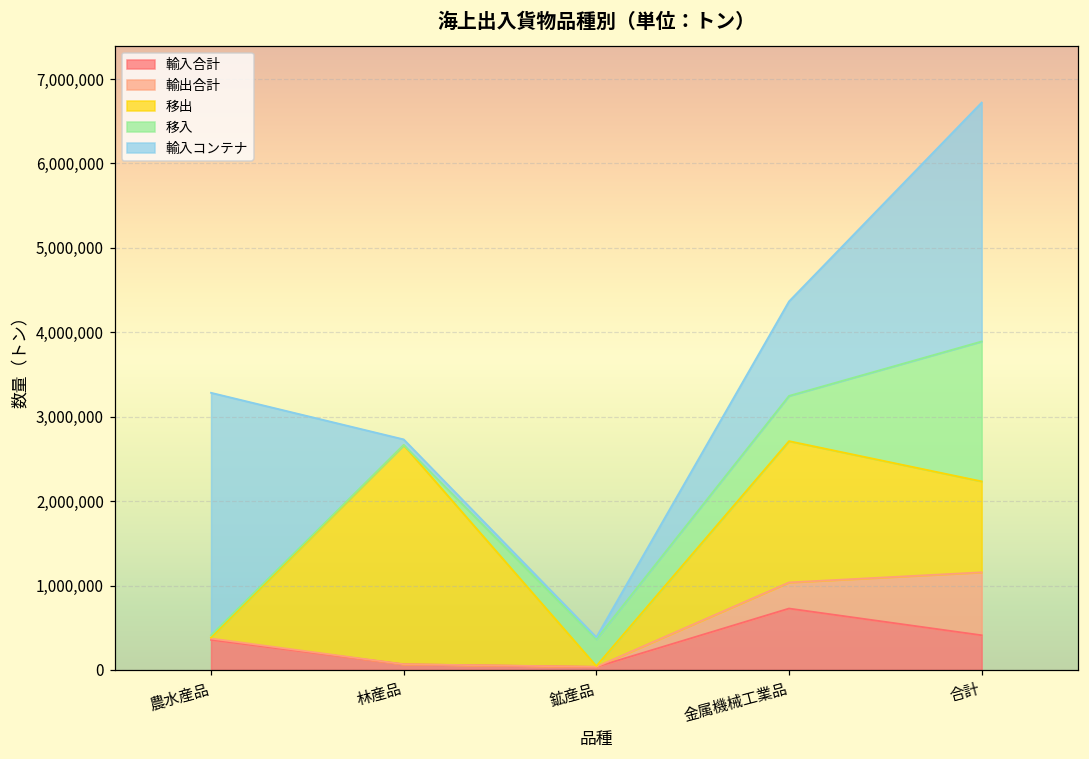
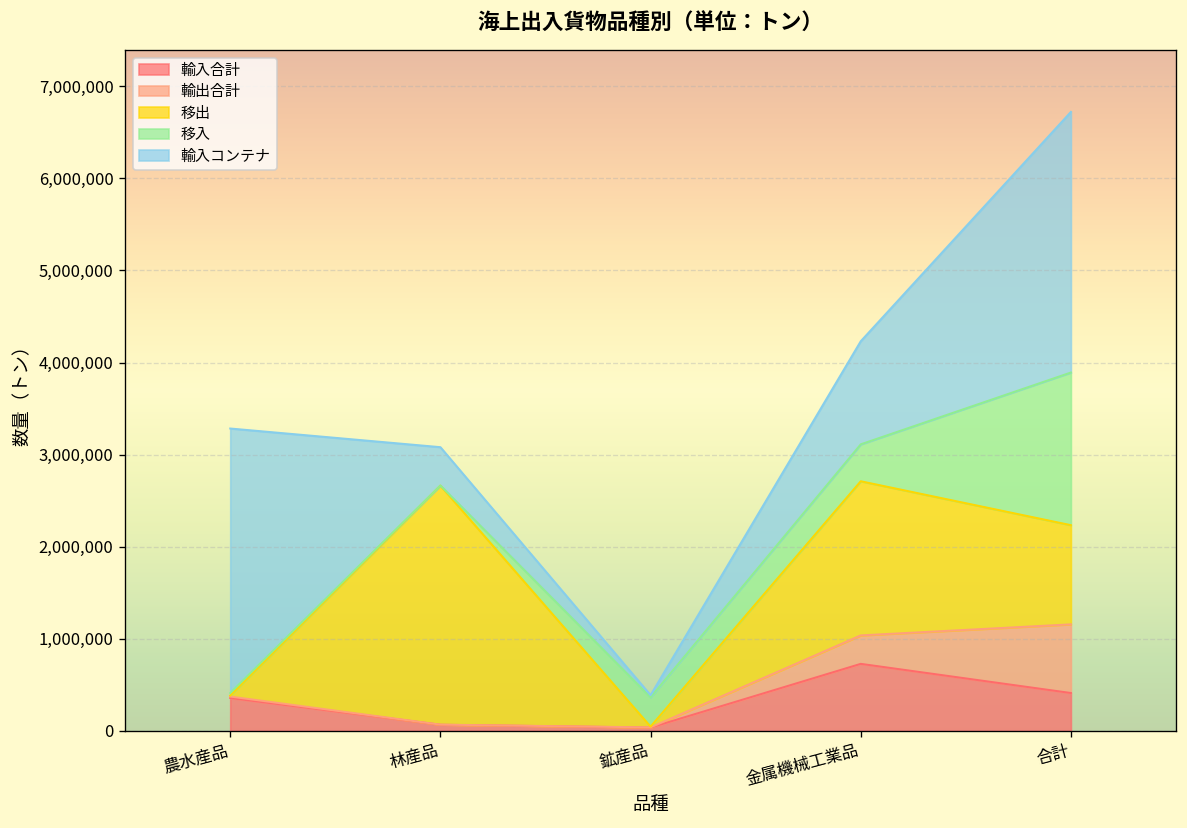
輸入コンテナ, 林産品: 100,000 -> 400,000
移入, 金属機械工業品: 500,000 -> 400,000
